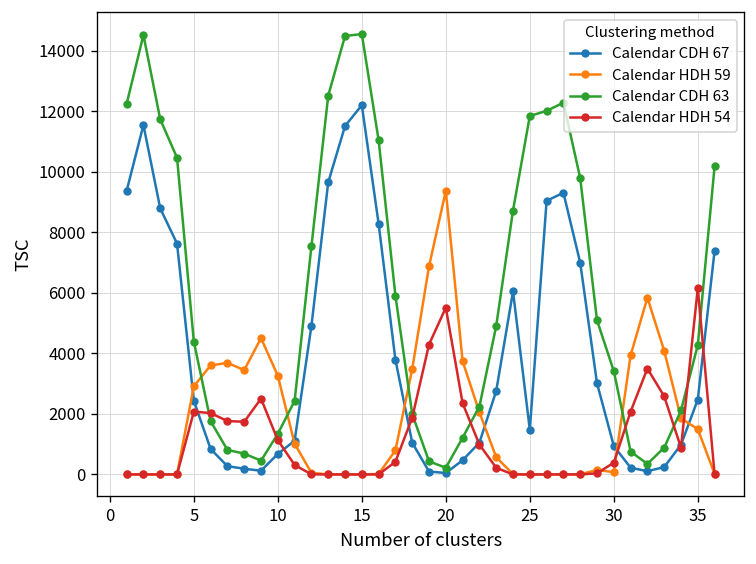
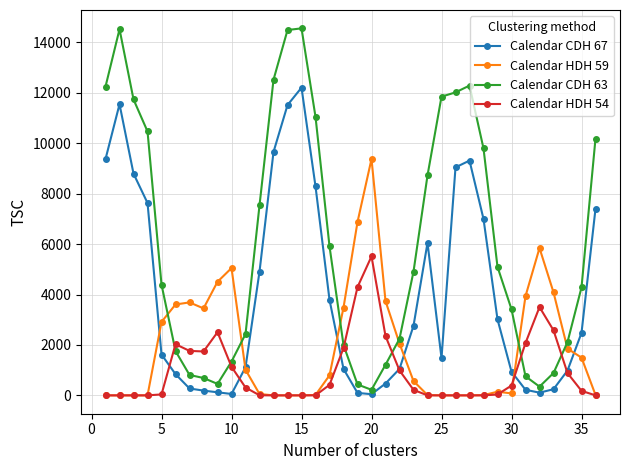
Calendar CDH 67, 5: 2400 -> 1600
Calendar HDH 54, 5: 2100 -> 0
Calendar CDH 67, 10: 700 -> 100
Calendar HDH 59, 10: 3300 -> 5100
Calendar HDH 54, 35: 6200 -> 200
